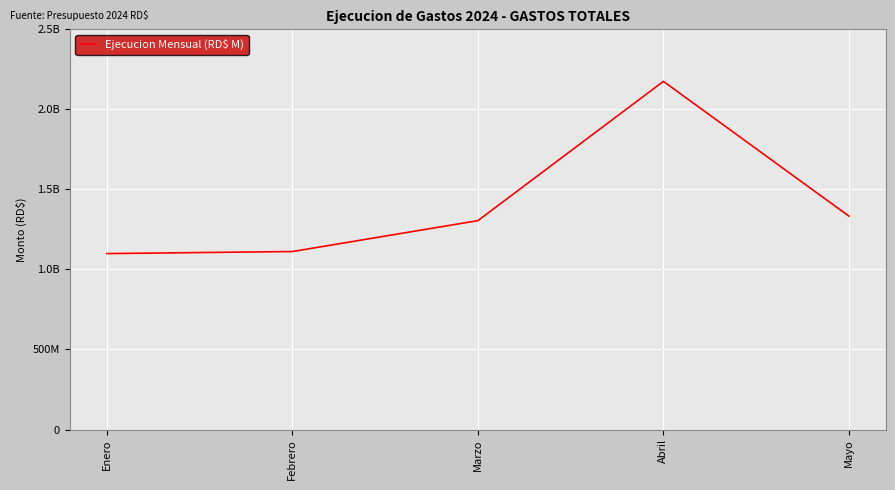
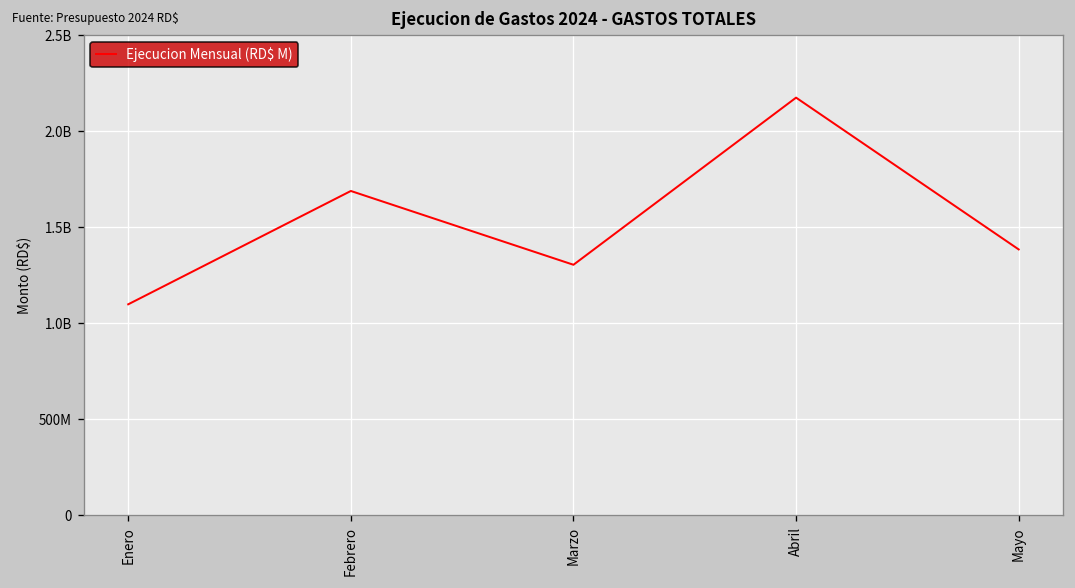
Febrero: 1110000000 -> 1690000000
Mayo: 1330000000 -> 1380000000
